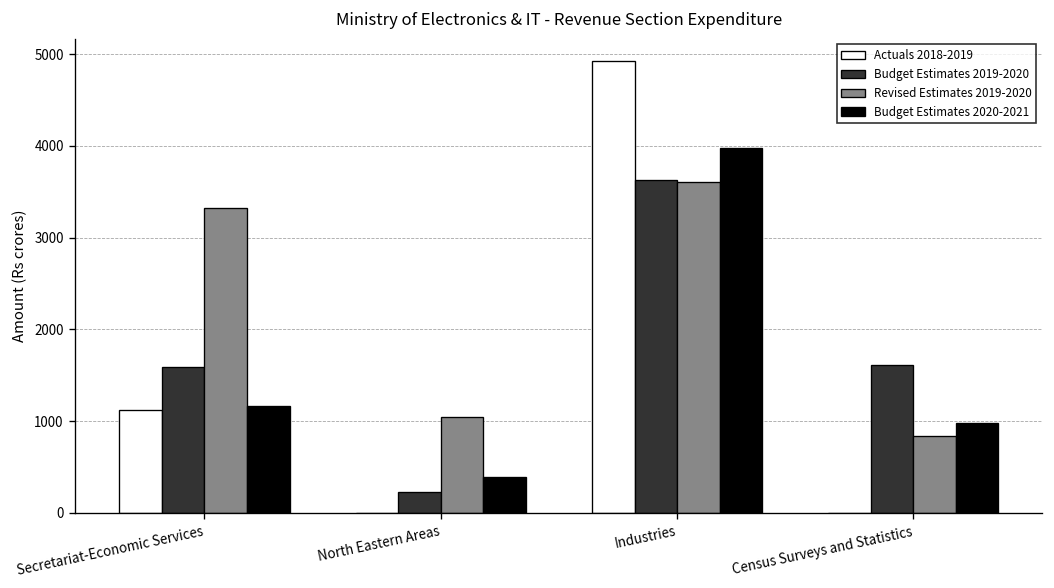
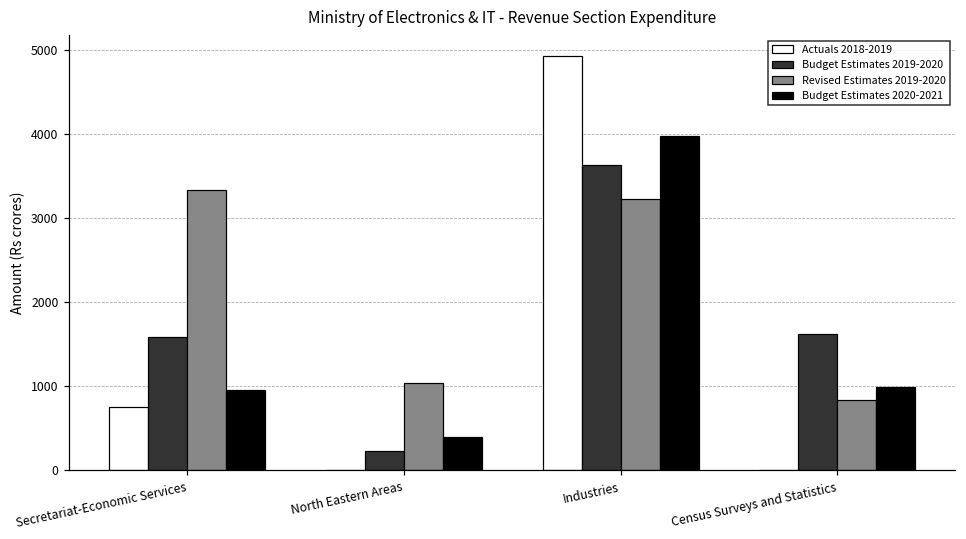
Actuals 2018-2019, Secretariat-Economic Services: 1100 -> 800
Budget Estimates 2020-2021, Secretariat-Economic Services: 1200 -> 1000
Revised Estimates 2019-2020, Industries: 3600 -> 3200
